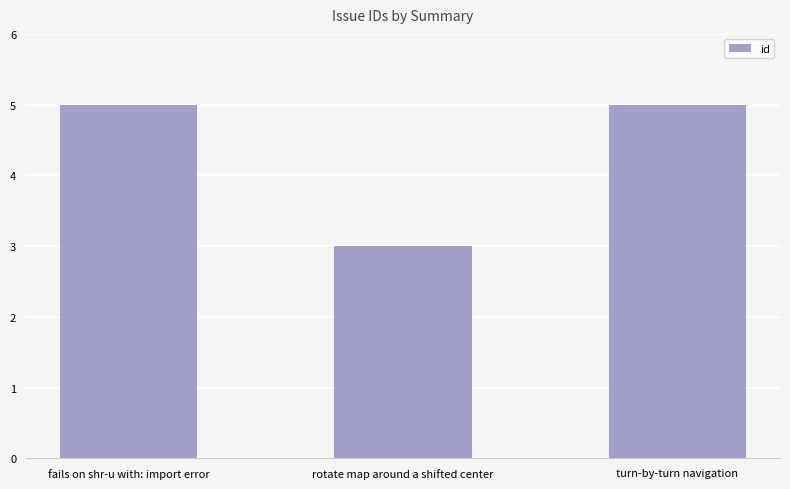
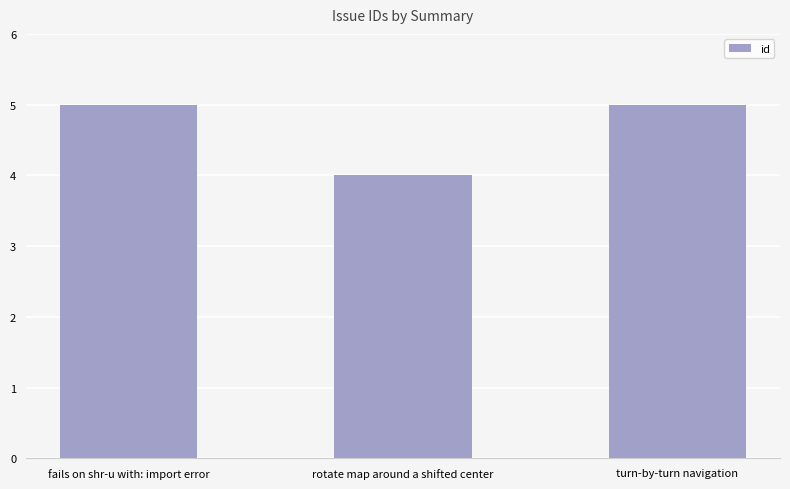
rotate map around a shifted center: 3 -> 4
